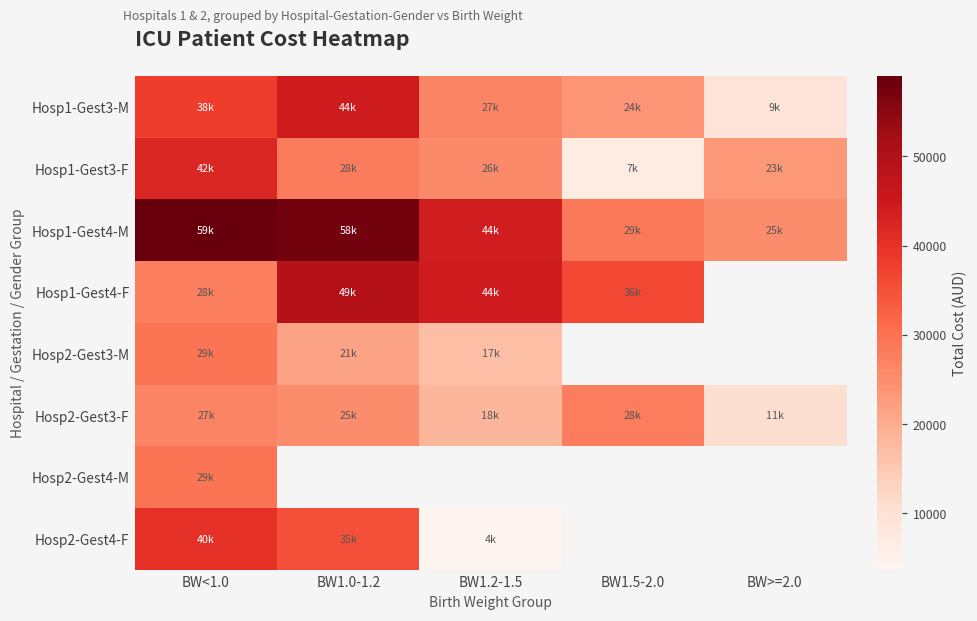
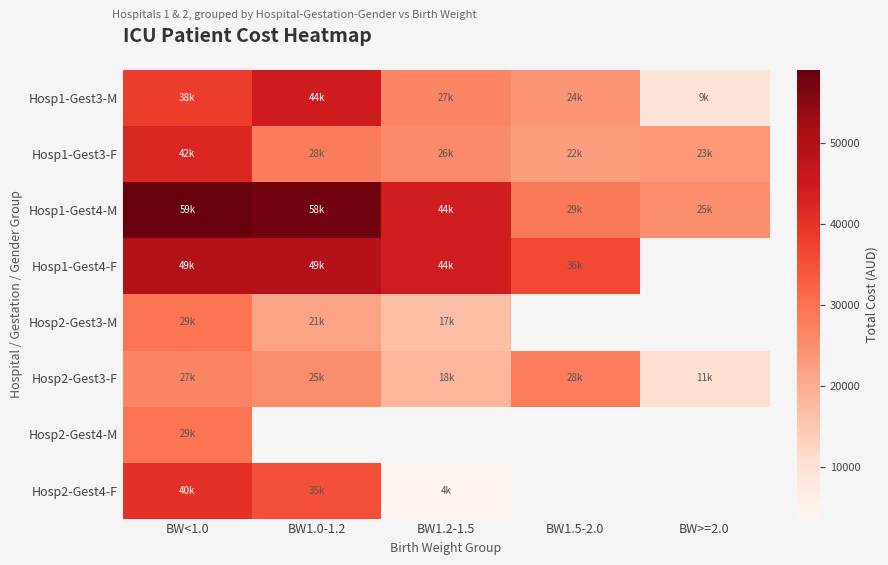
Hosp1-Gest3-F, BW1.5-2.0: 7k -> 22k
Hosp1-Gest4-F, BW<1.0: 28k -> 49k
